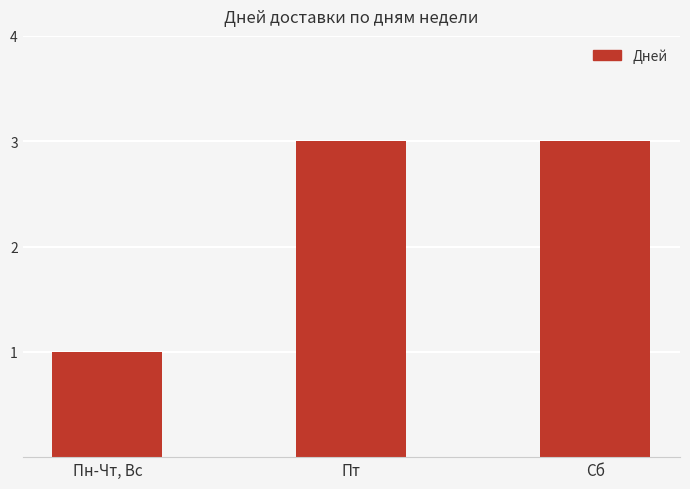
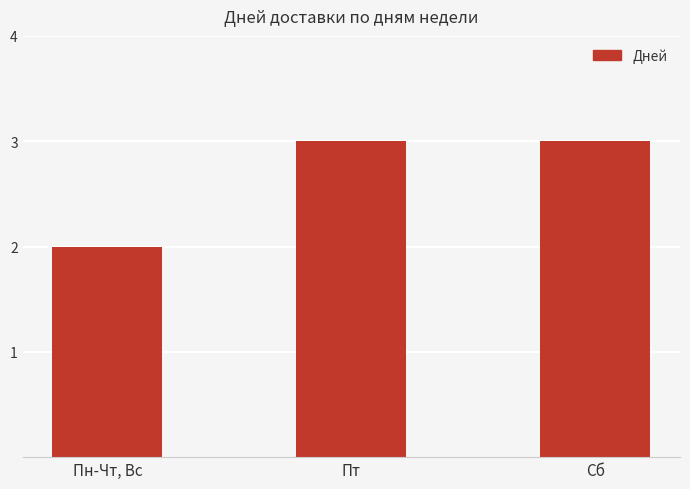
Пн-Чт, Вс: 1 -> 2
